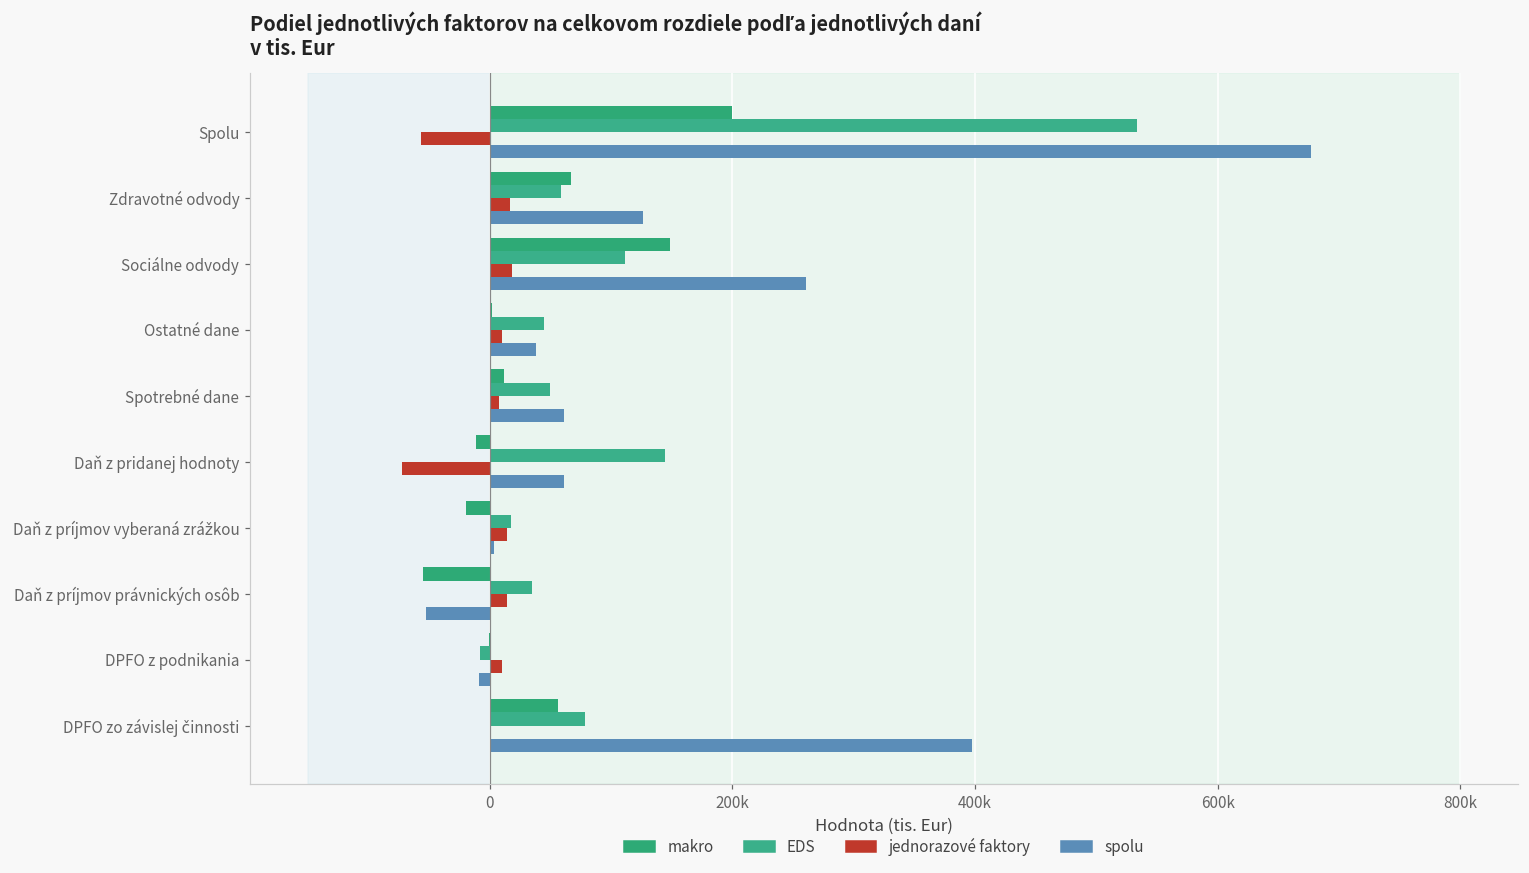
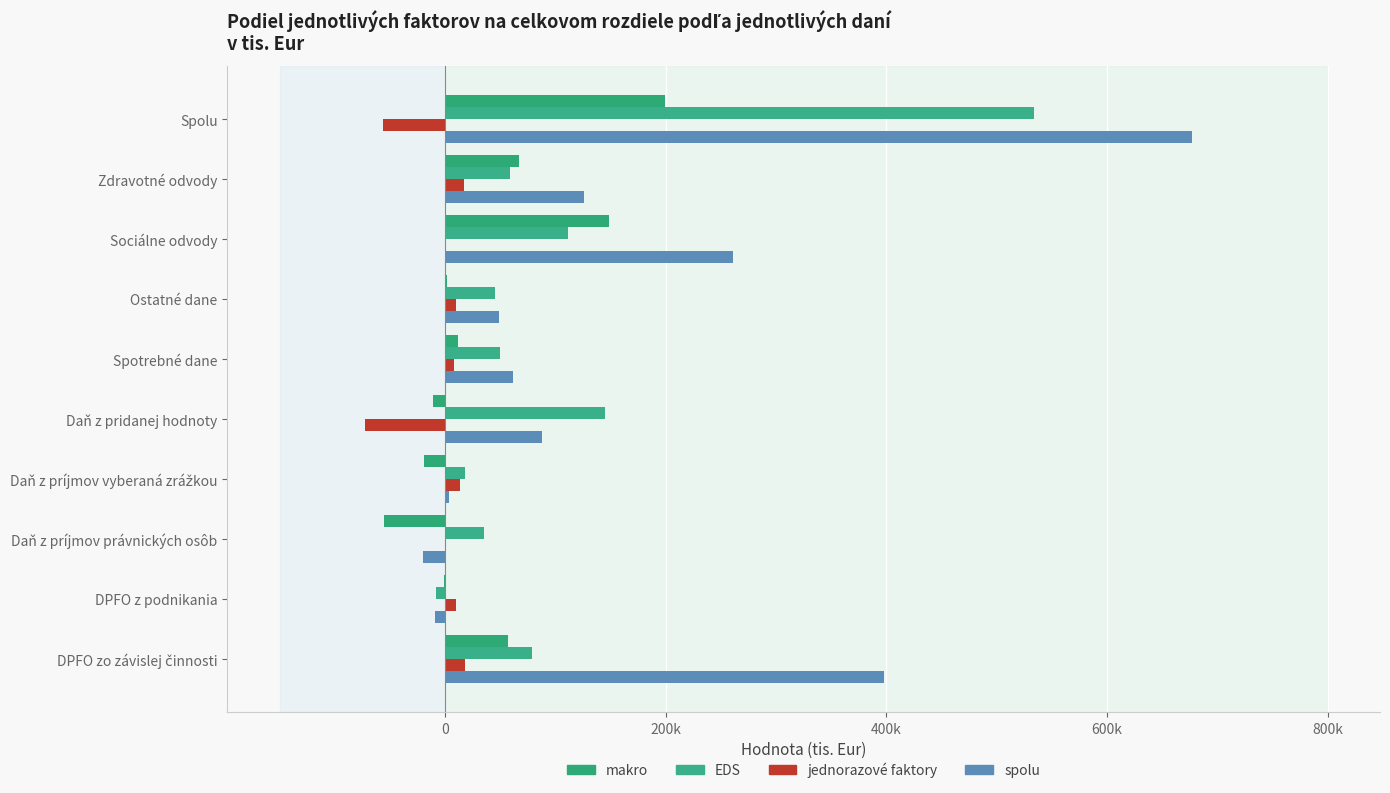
jednorazové faktory, Sociálne odvody: 18000 -> 0
spolu, Ostatné dane: 38000 -> 48000
spolu, Daň z pridanej hodnoty: 61000 -> 88000
jednorazové faktory, Daň z príjmov právnických osôb: 14000 -> 0
spolu, Daň z príjmov právnických osôb: -53000 -> -20000
jednorazové faktory, DPFO zo závislej činnosti: 0 -> 18000
